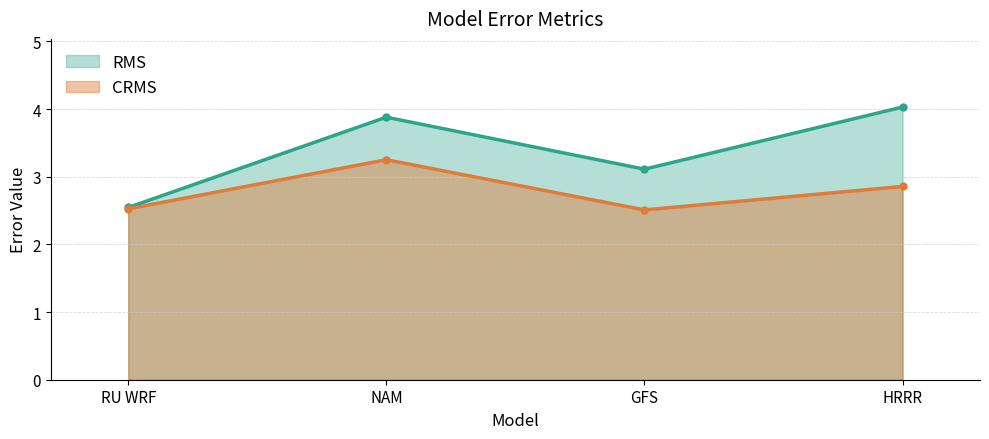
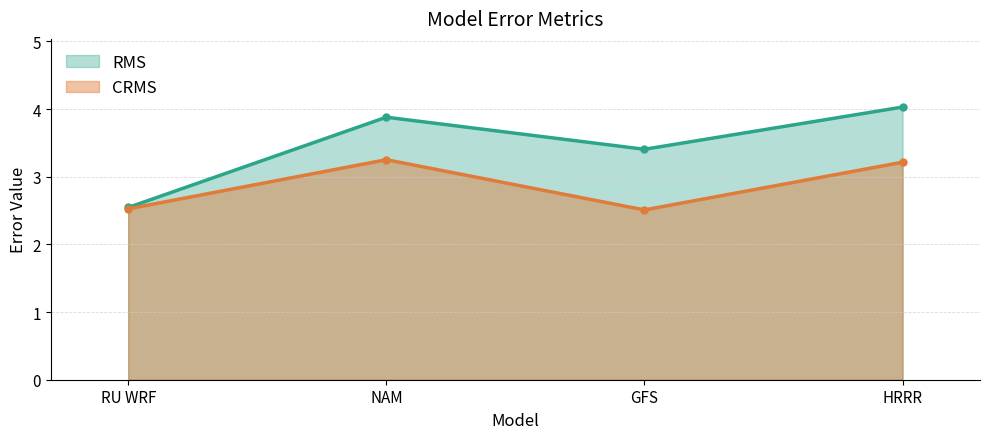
RMS, GFS: 3.1 -> 3.4
CRMS, HRRR: 2.9 -> 3.2
